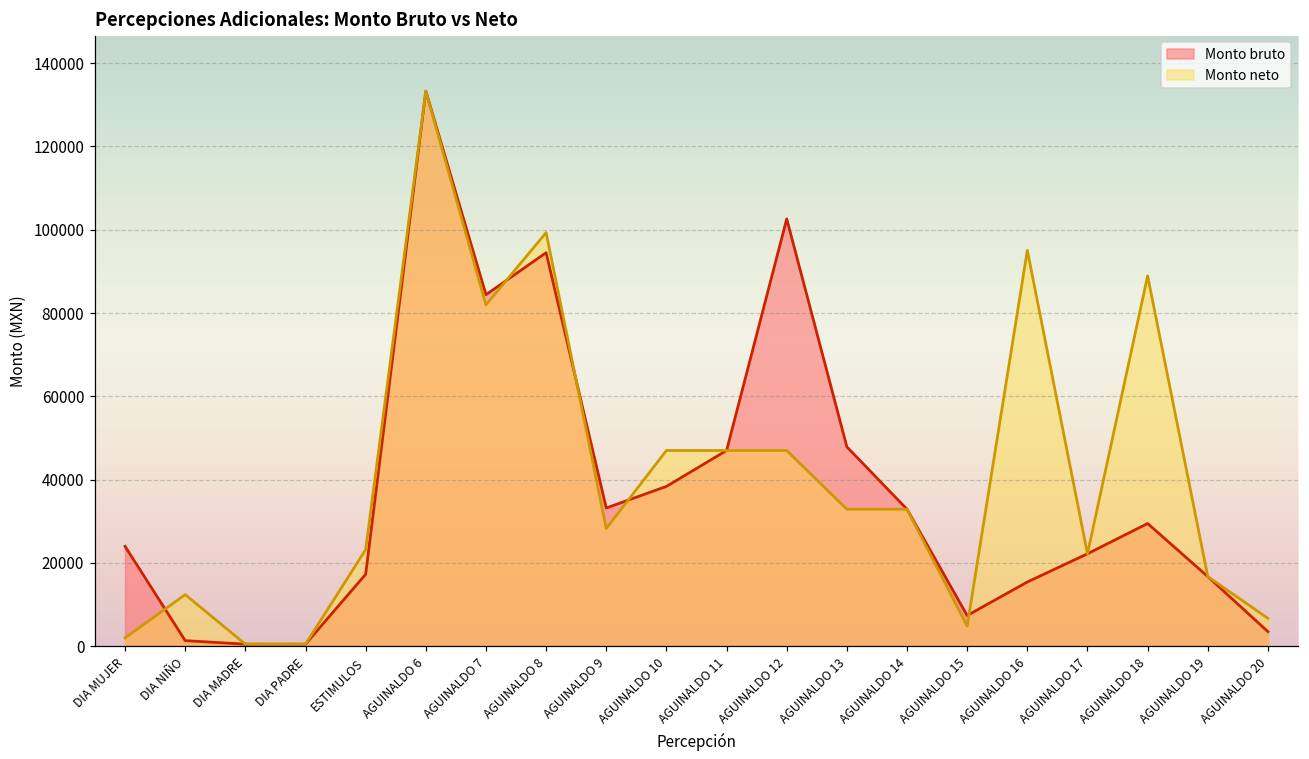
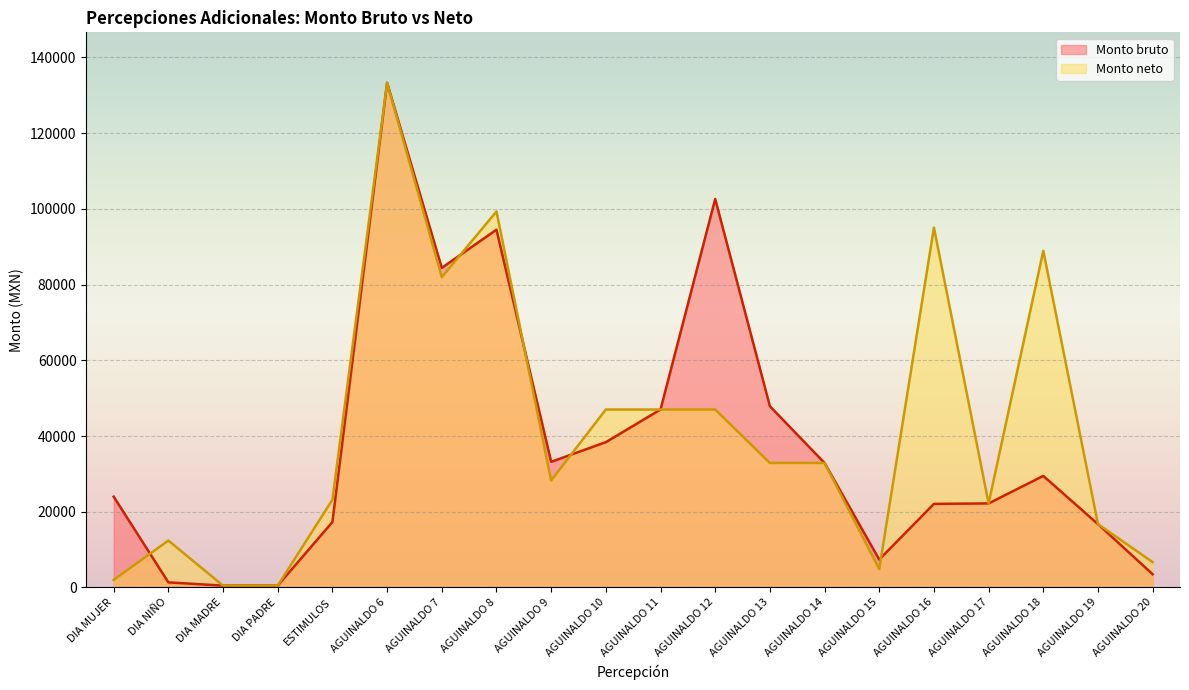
Monto bruto, AGUINALDO 16: 15000 -> 22000
